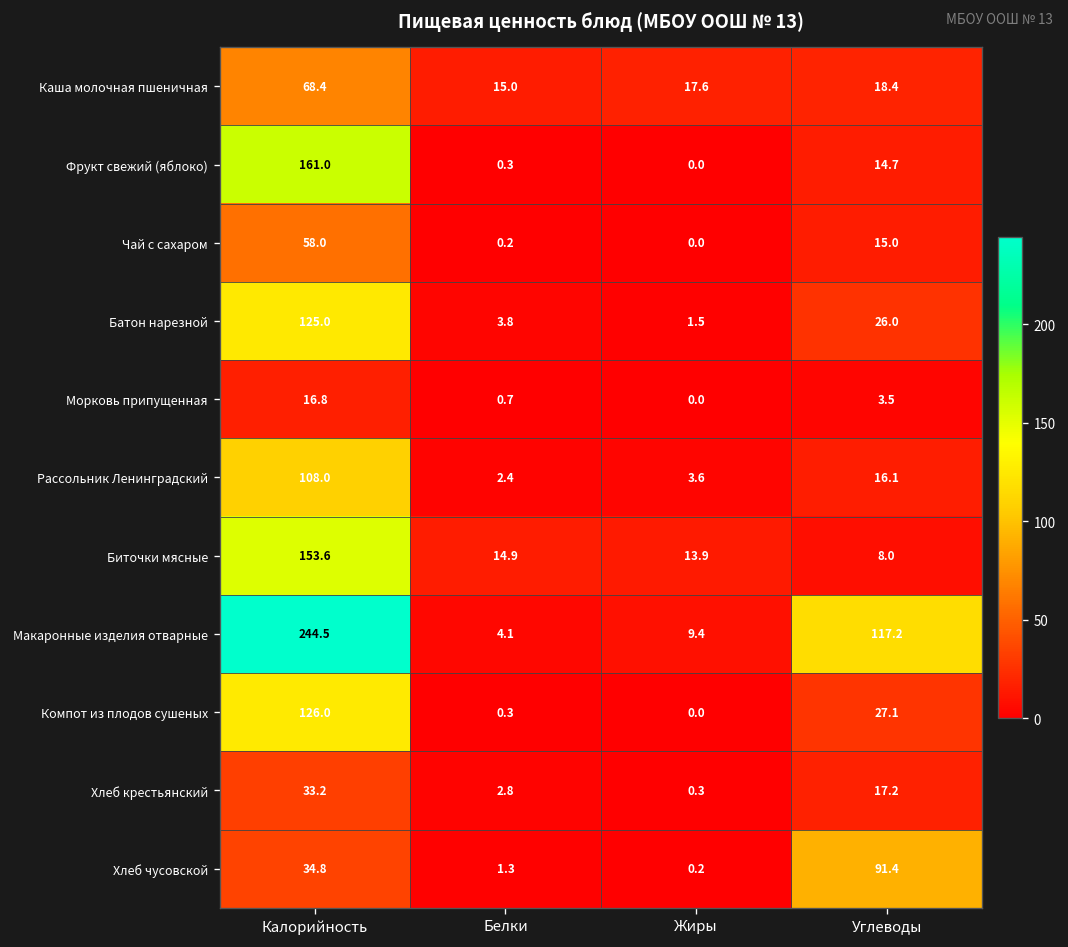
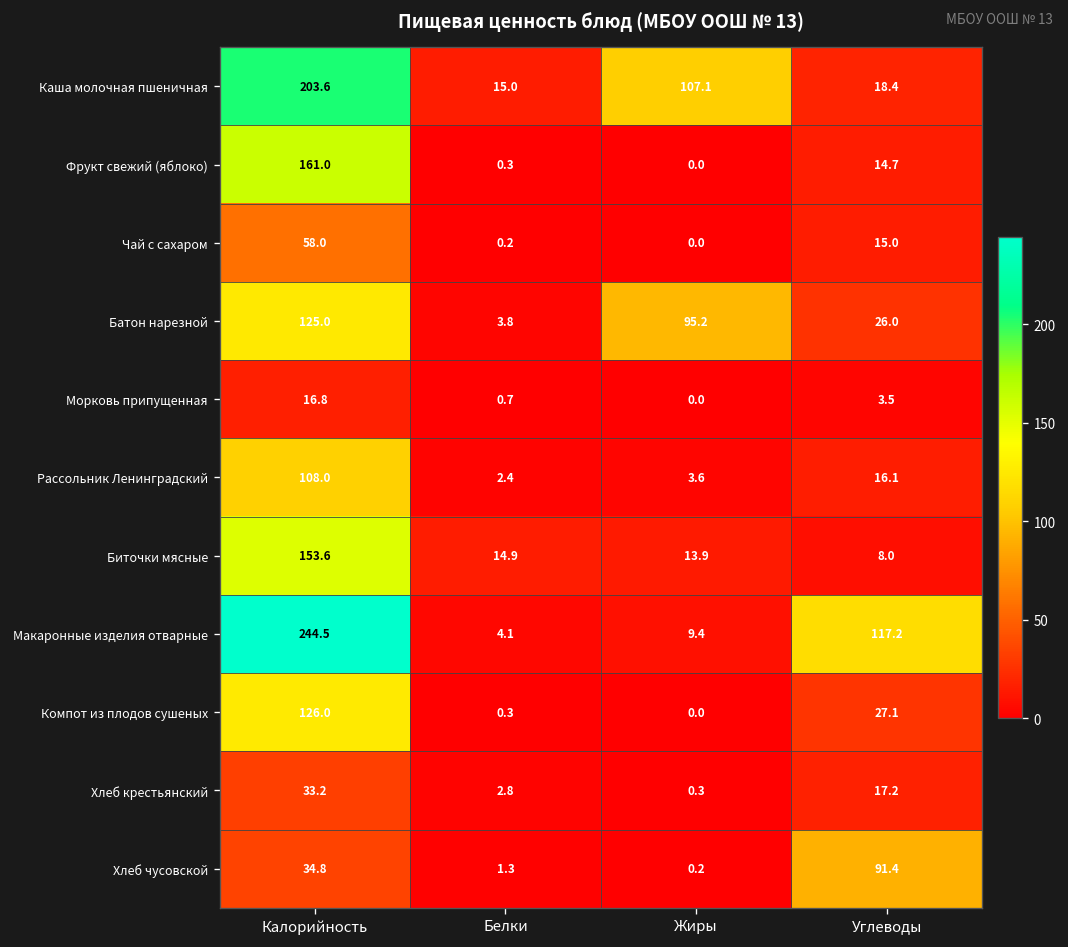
Каша молочная пшеничная, Калорийность: 68.4 -> 203.6
Каша молочная пшеничная, Жиры: 17.6 -> 107.1
Батон нарезной, Жиры: 1.5 -> 95.2
